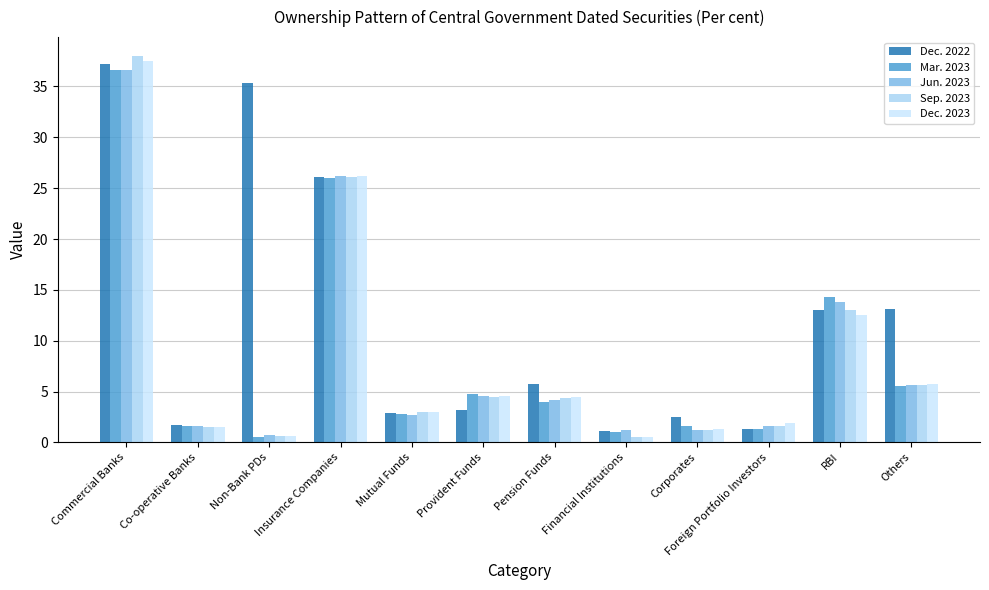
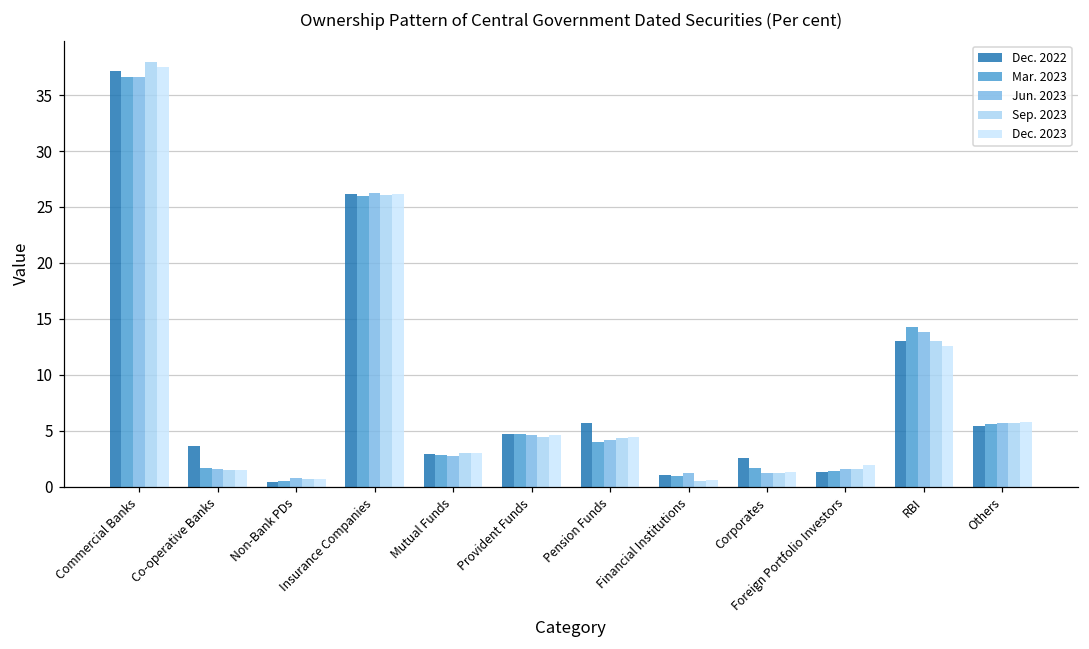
Dec. 2022, Co-operative Banks: 1.7 -> 3.6
Dec. 2022, Non-Bank PDs: 35.3 -> 0.4
Dec. 2022, Provident Funds: 3.2 -> 4.7
Dec. 2022, Others: 13.1 -> 5.5
